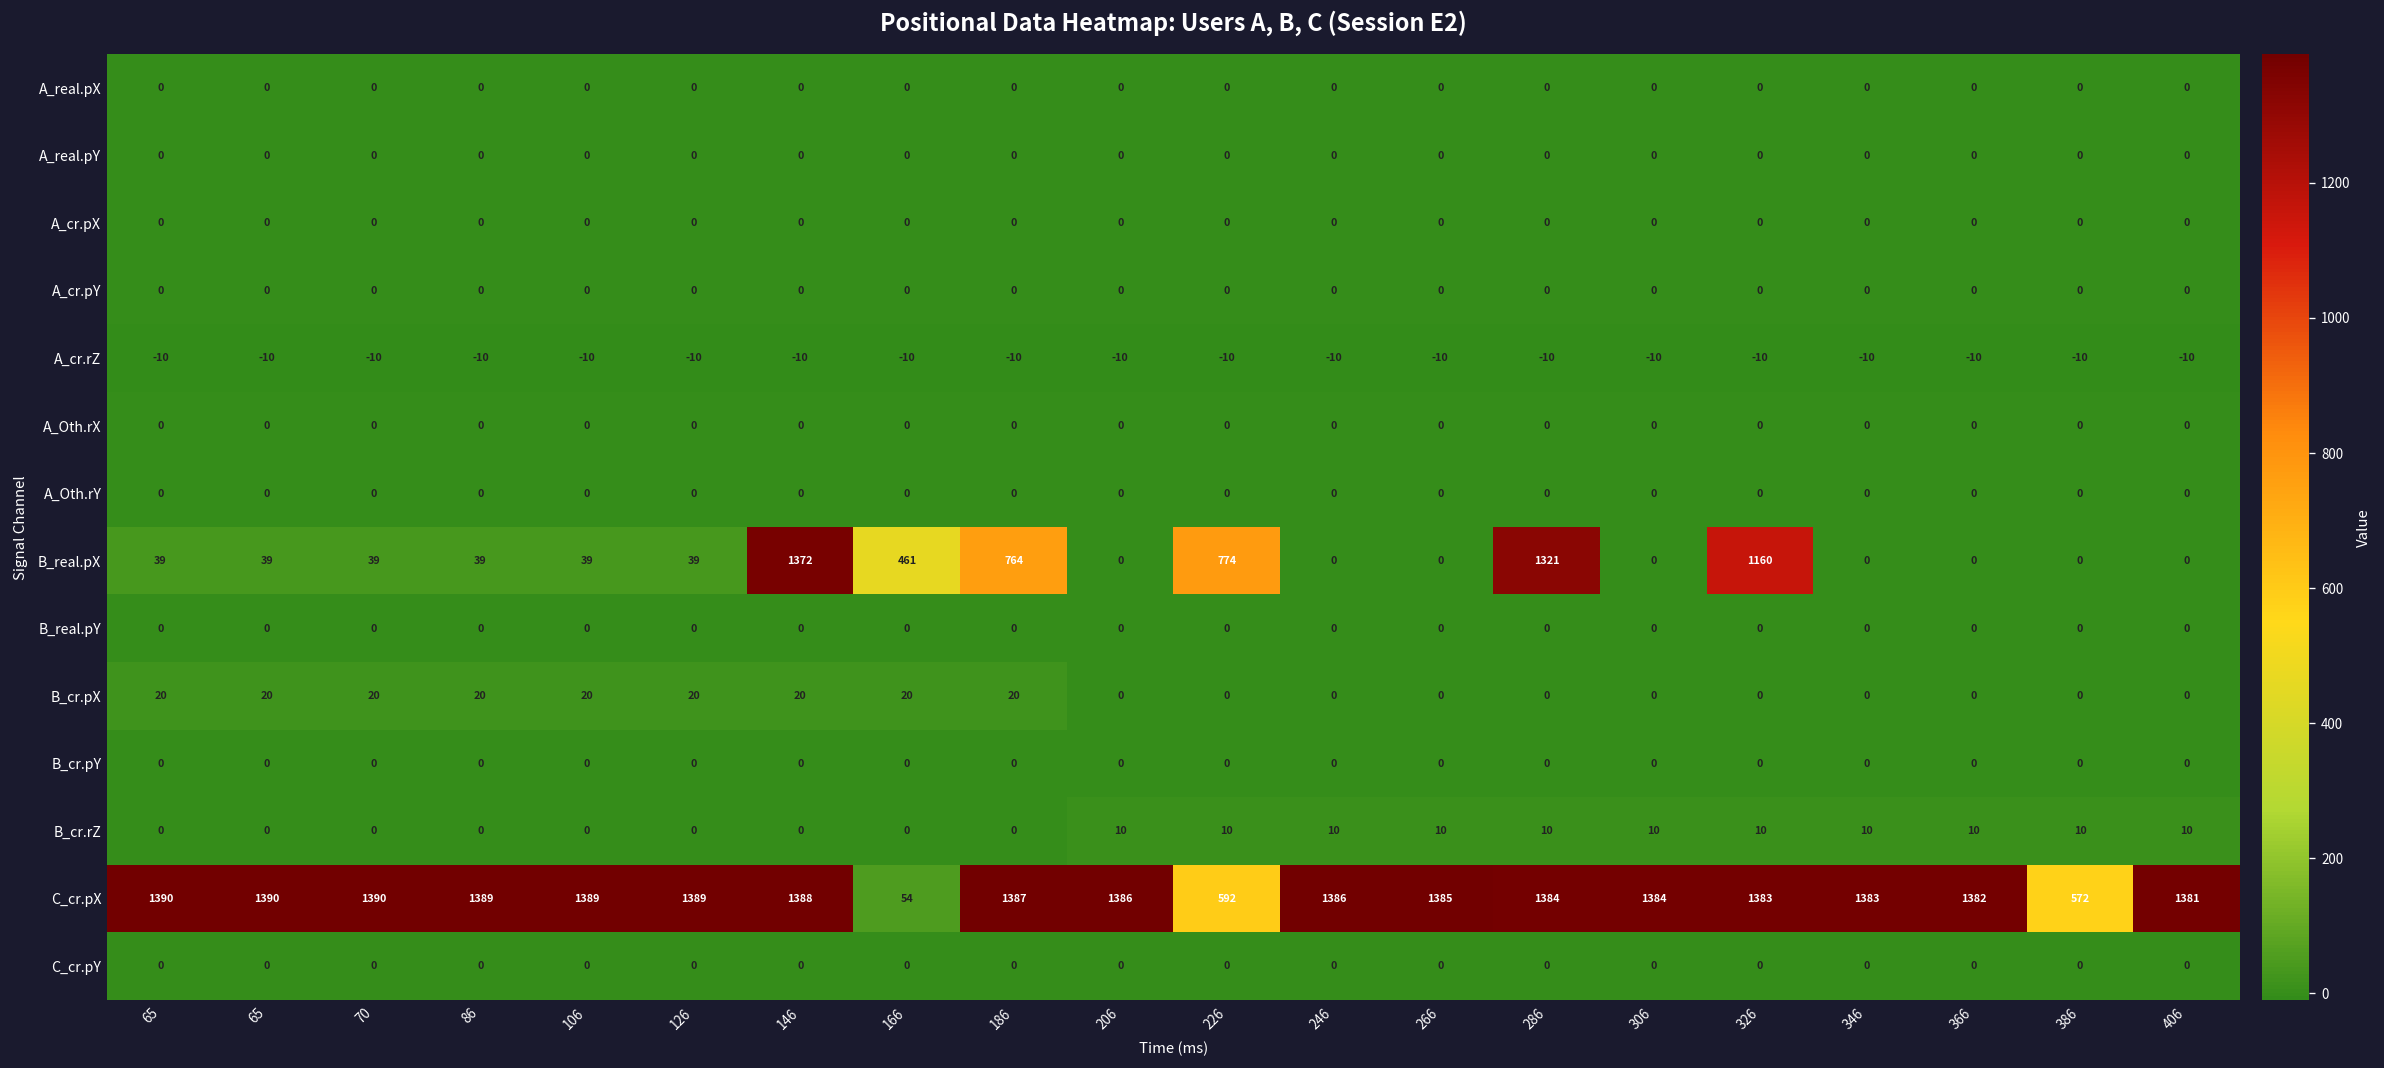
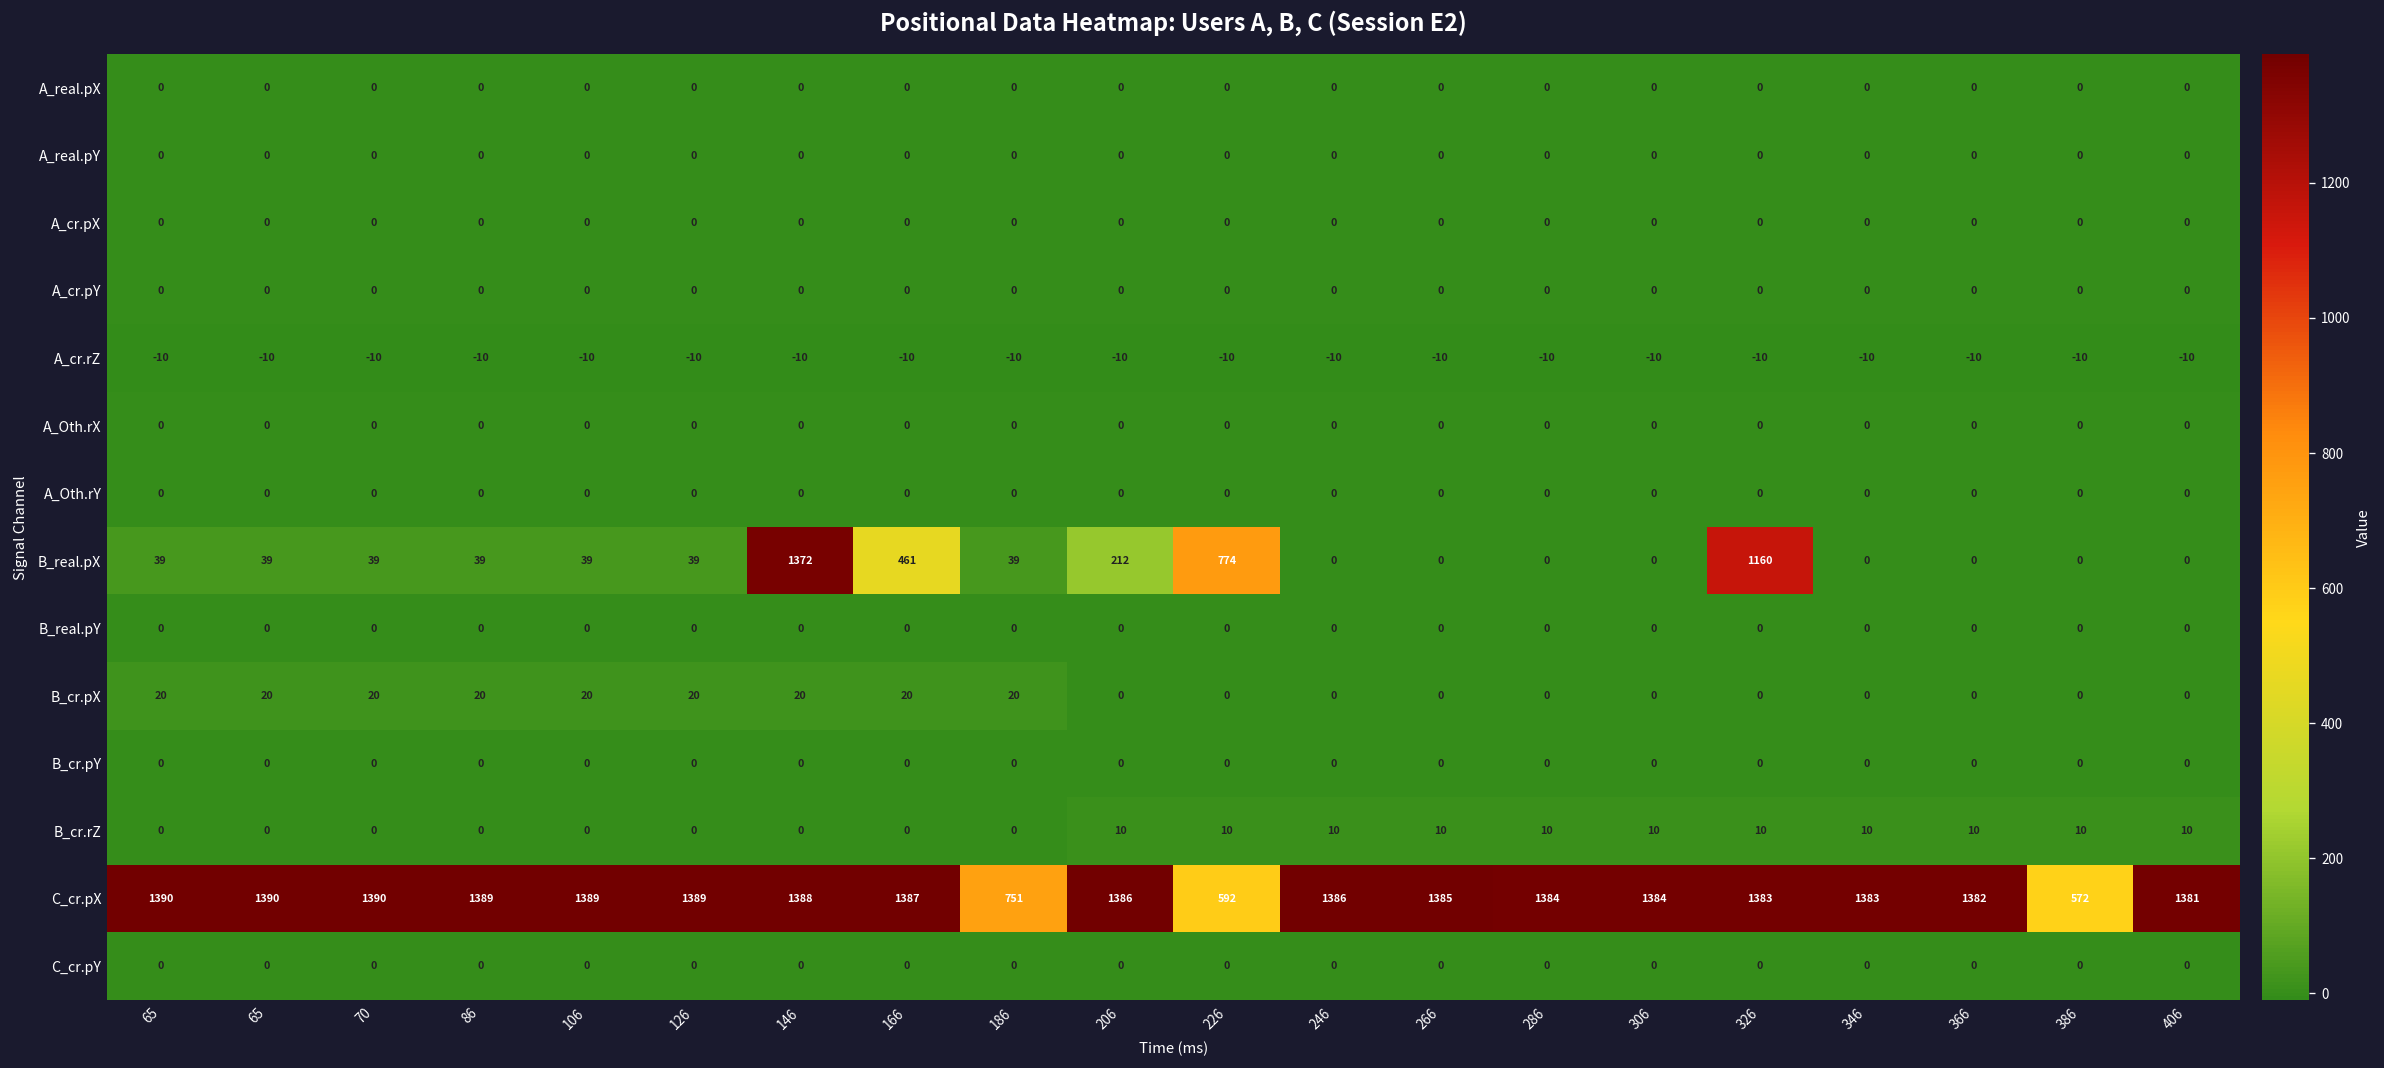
B_real.pX, 186: 764 -> 39
B_real.pX, 206: 0 -> 212
B_real.pX, 286: 1321 -> 0
C_cr.pX, 166: 54 -> 1387
C_cr.pX, 186: 1387 -> 751
